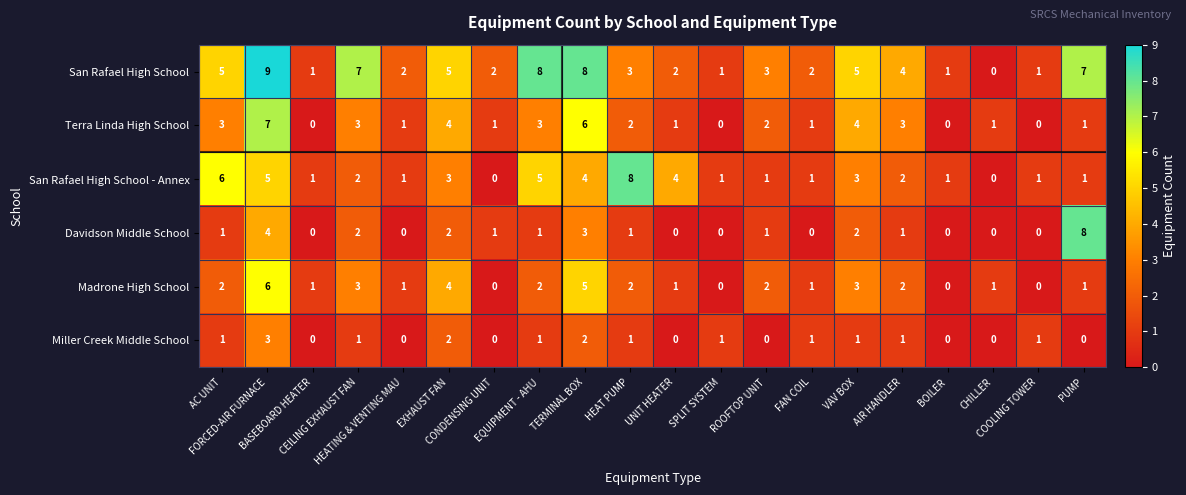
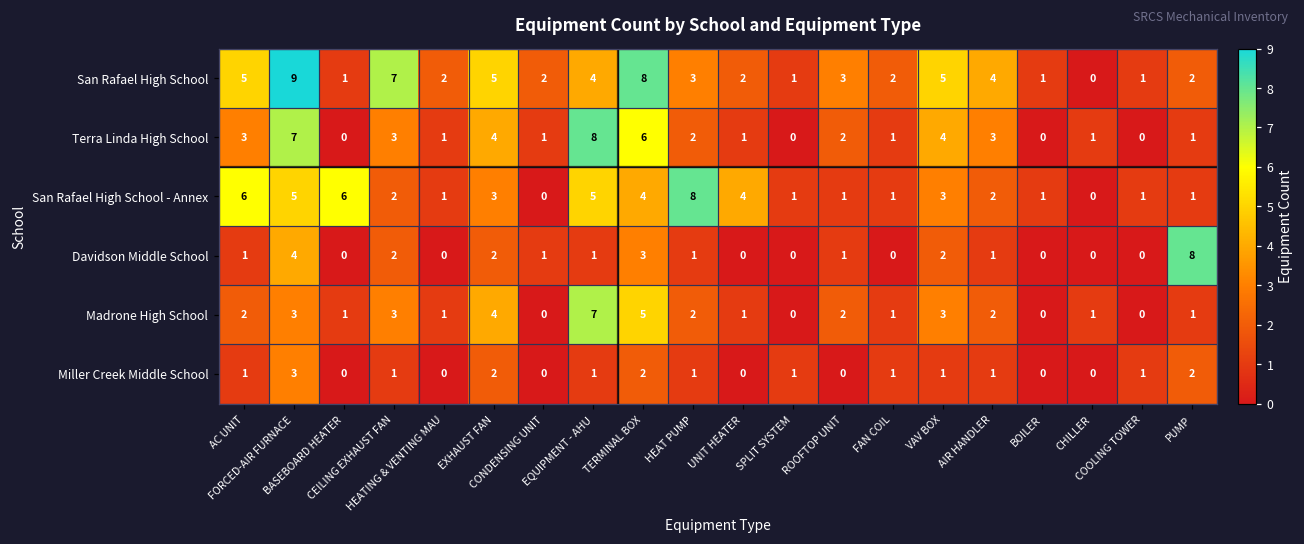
San Rafael High School, EQUIPMENT - AHU: 8 -> 4
San Rafael High School, PUMP: 7 -> 2
Terra Linda High School, EQUIPMENT - AHU: 3 -> 8
San Rafael High School - Annex, BASEBOARD HEATER: 1 -> 6
Madrone High School, FORCED-AIR FURNACE: 6 -> 3
Madrone High School, EQUIPMENT - AHU: 2 -> 7
Miller Creek Middle School, PUMP: 0 -> 2
